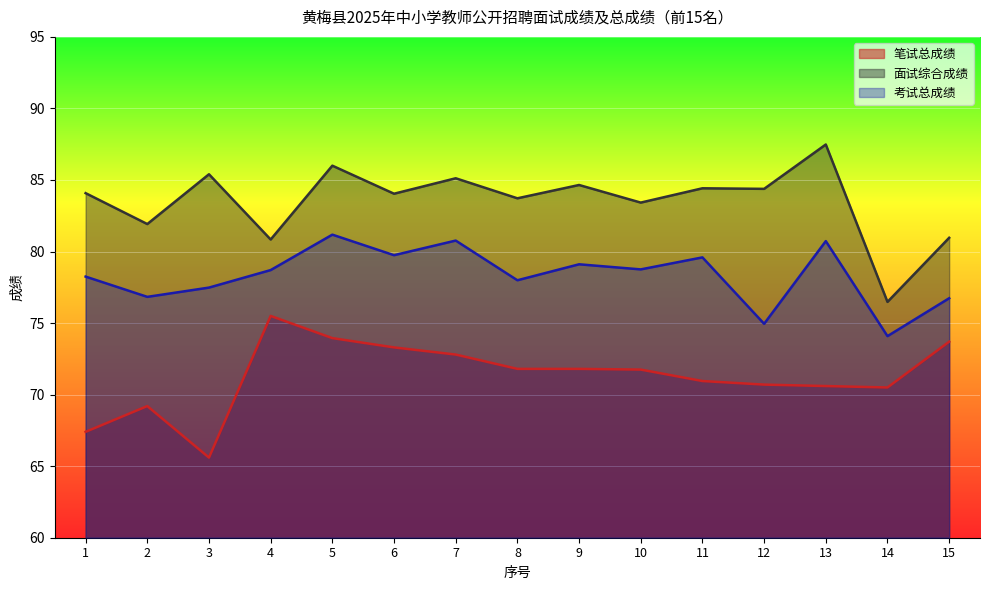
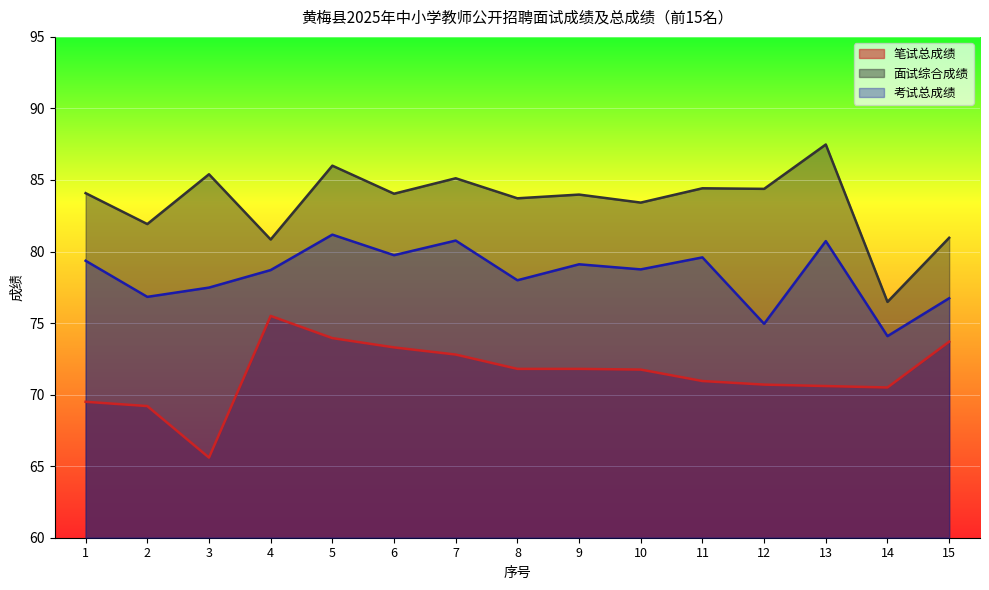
笔试总成绩, 1: 67.4 -> 69.5
考试总成绩, 1: 78.2 -> 79.4
面试综合成绩, 9: 84.7 -> 84.0
